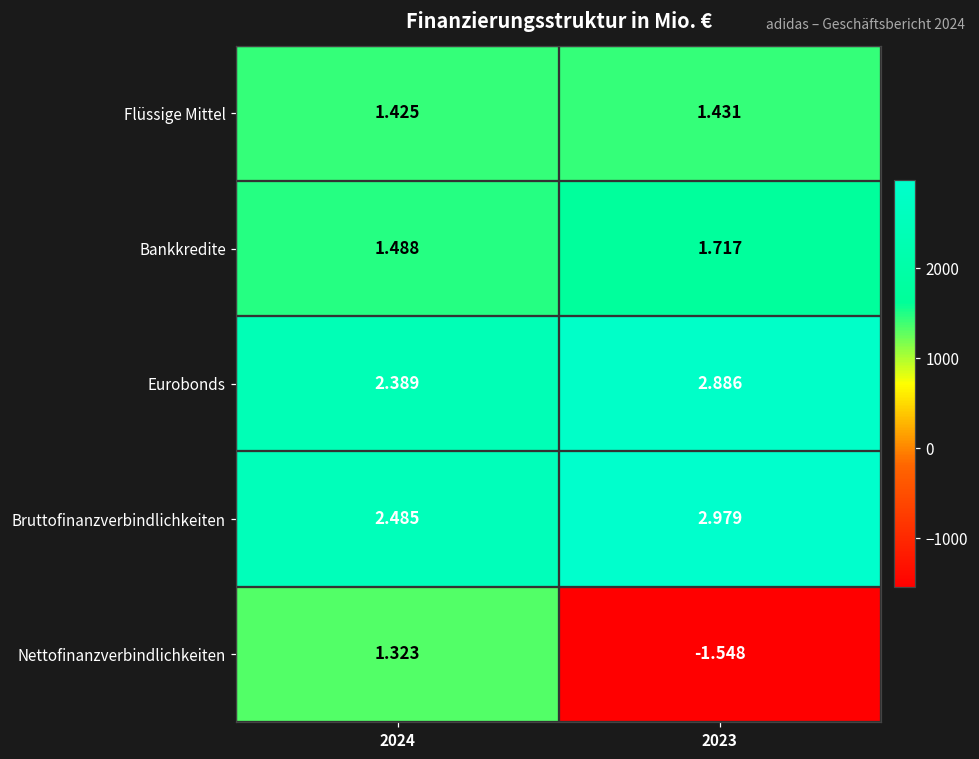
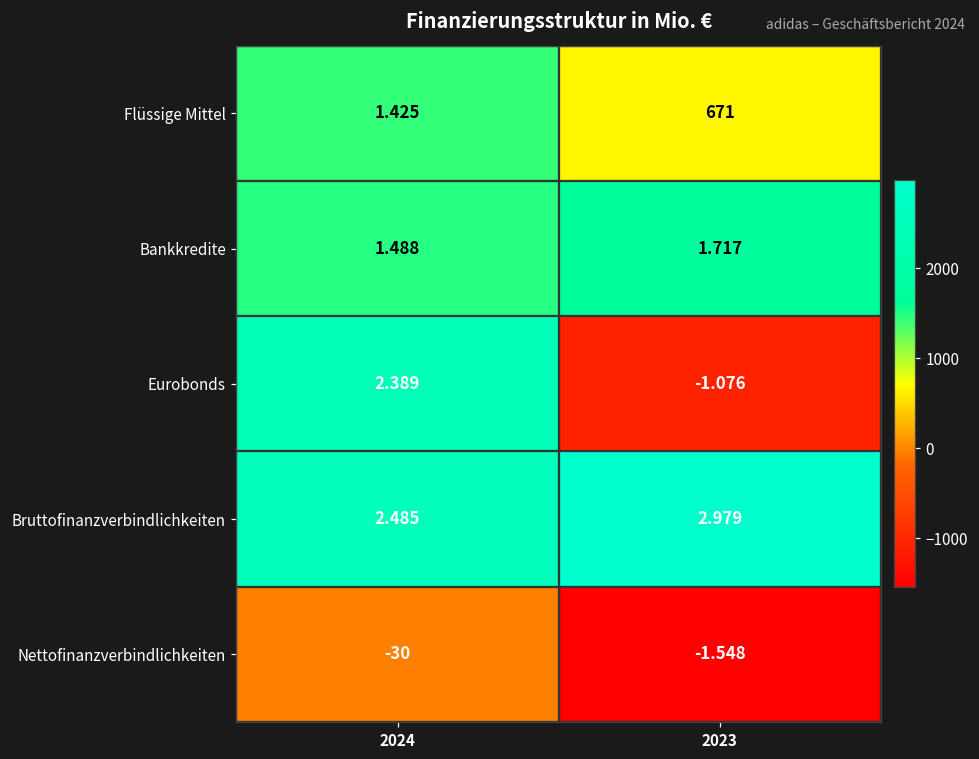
Flüssige Mittel, 2023: 1.431 -> 671
Eurobonds, 2023: 2.886 -> -1.076
Nettofinanzverbindlichkeiten, 2024: 1.323 -> -30
